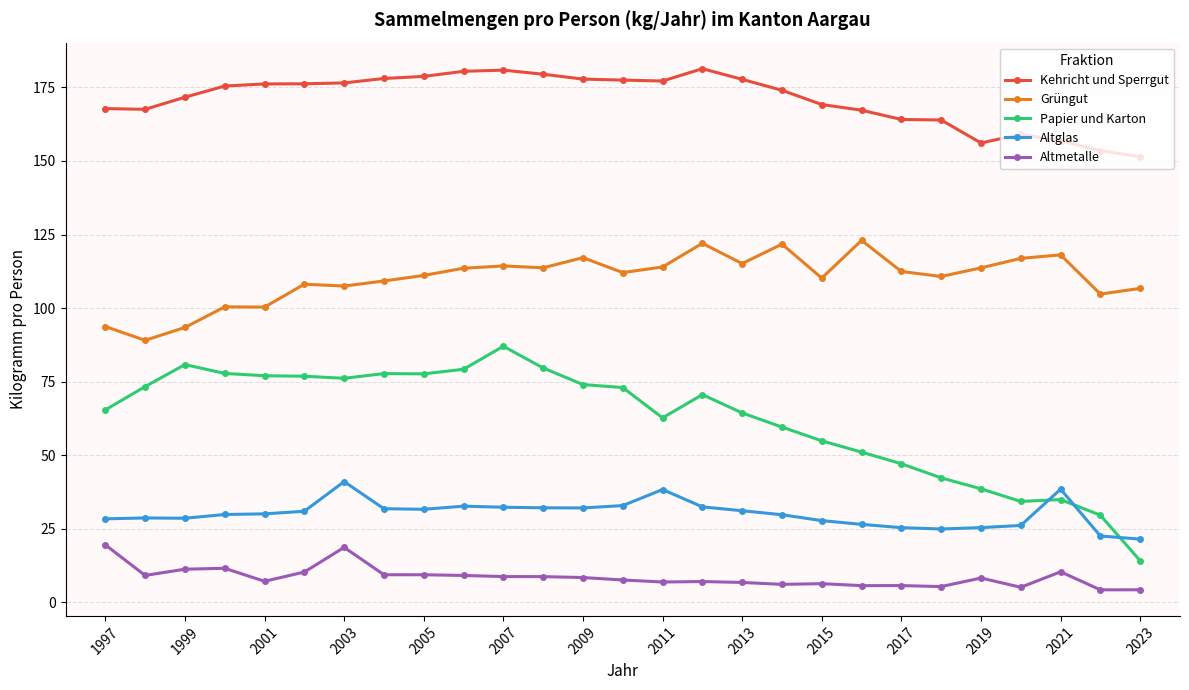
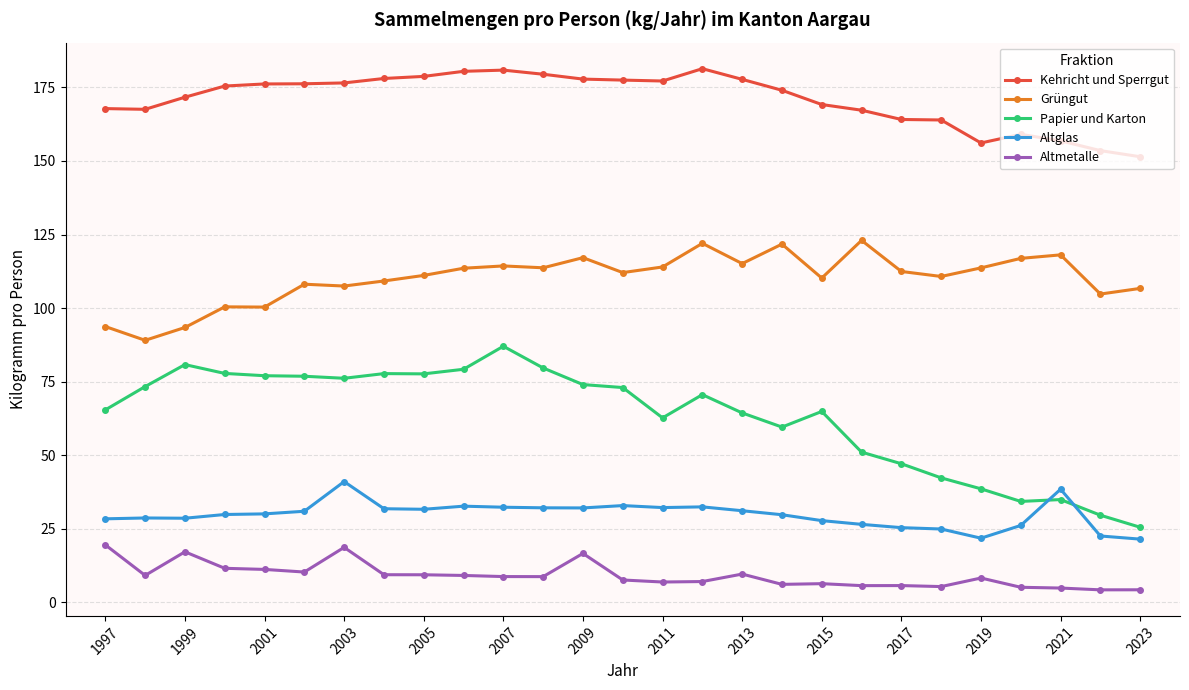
Altmetalle, 1999: 11 -> 17
Altmetalle, 2001: 7 -> 11
Altmetalle, 2009: 8 -> 17
Altglas, 2011: 38 -> 32
Altmetalle, 2013: 7 -> 10
Papier und Karton, 2015: 55 -> 65
Altglas, 2019: 25 -> 22
Altmetalle, 2021: 10 -> 5
Papier und Karton, 2023: 14 -> 26
